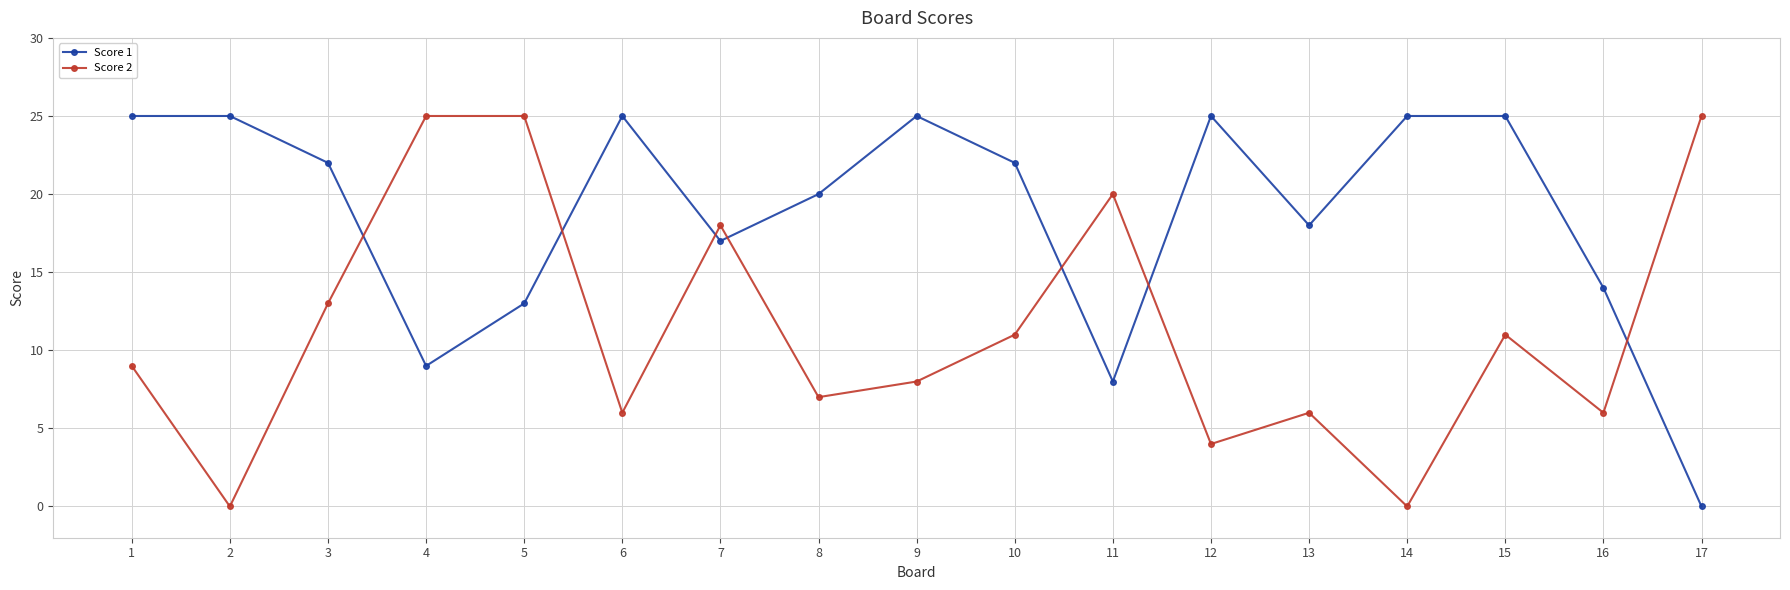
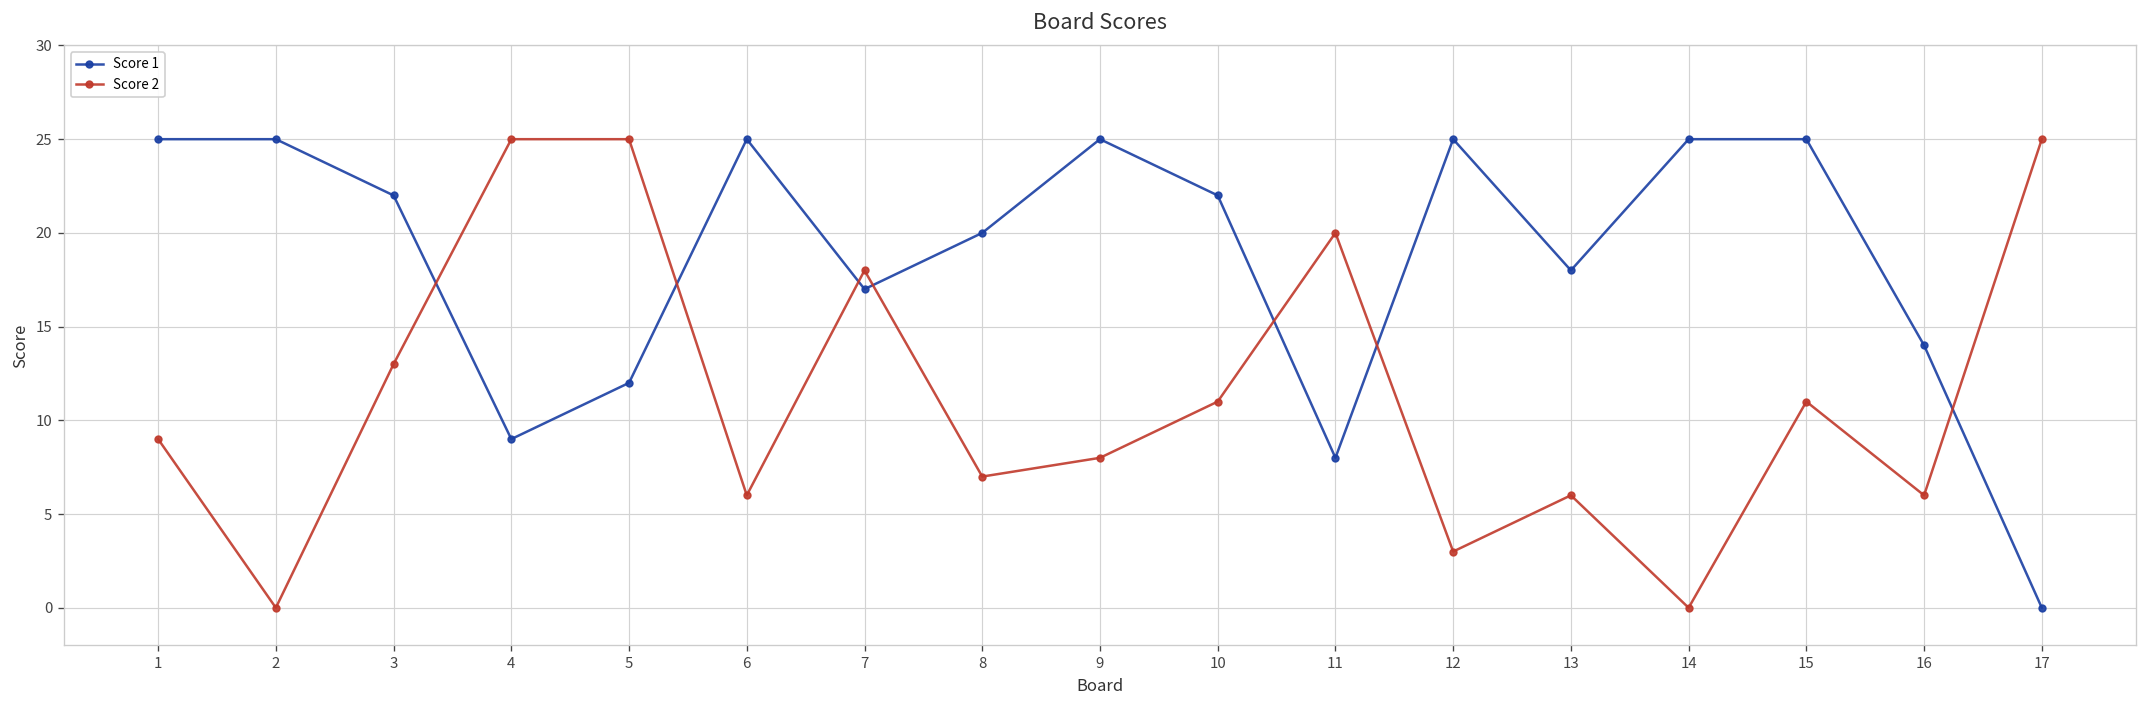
Score 1, 5: 13 -> 12
Score 2, 12: 4 -> 3
